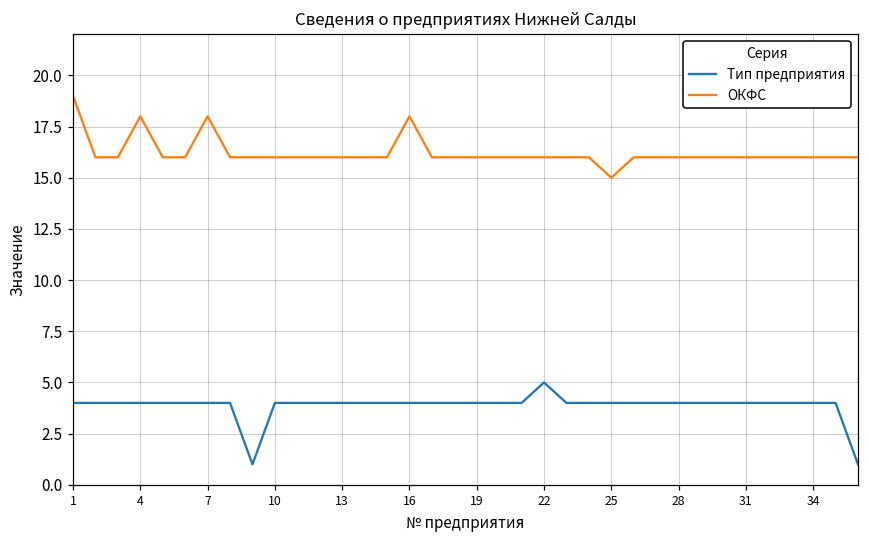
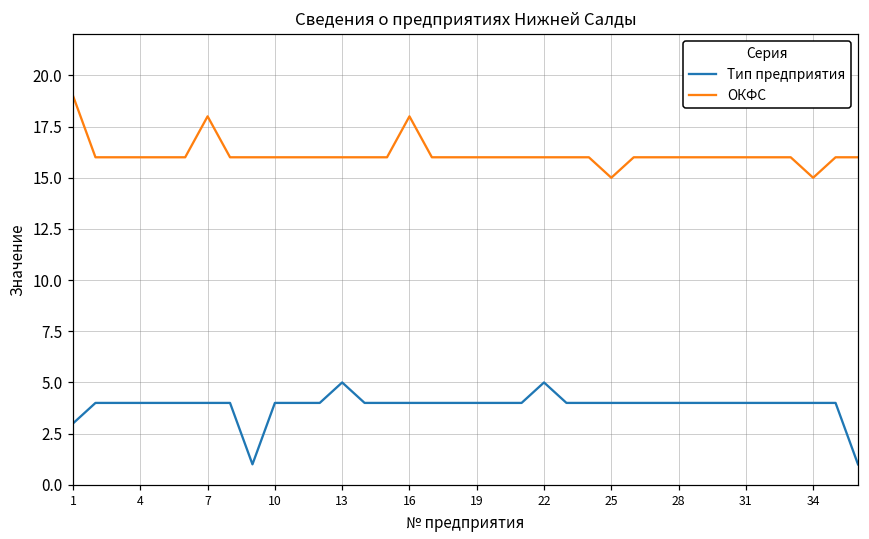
Тип предприятия, 1: 4 -> 3
ОКФС, 4: 18 -> 16
Тип предприятия, 13: 4 -> 5
ОКФС, 34: 16 -> 15
